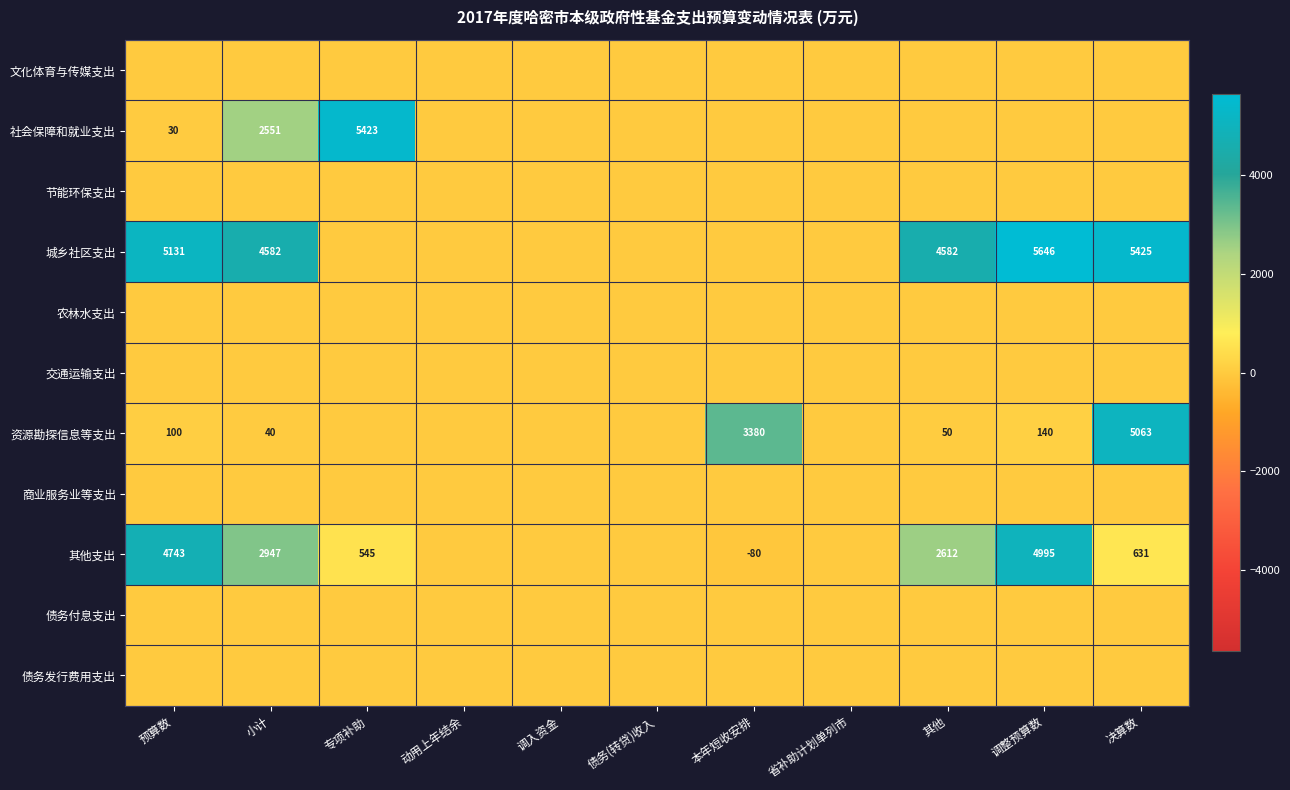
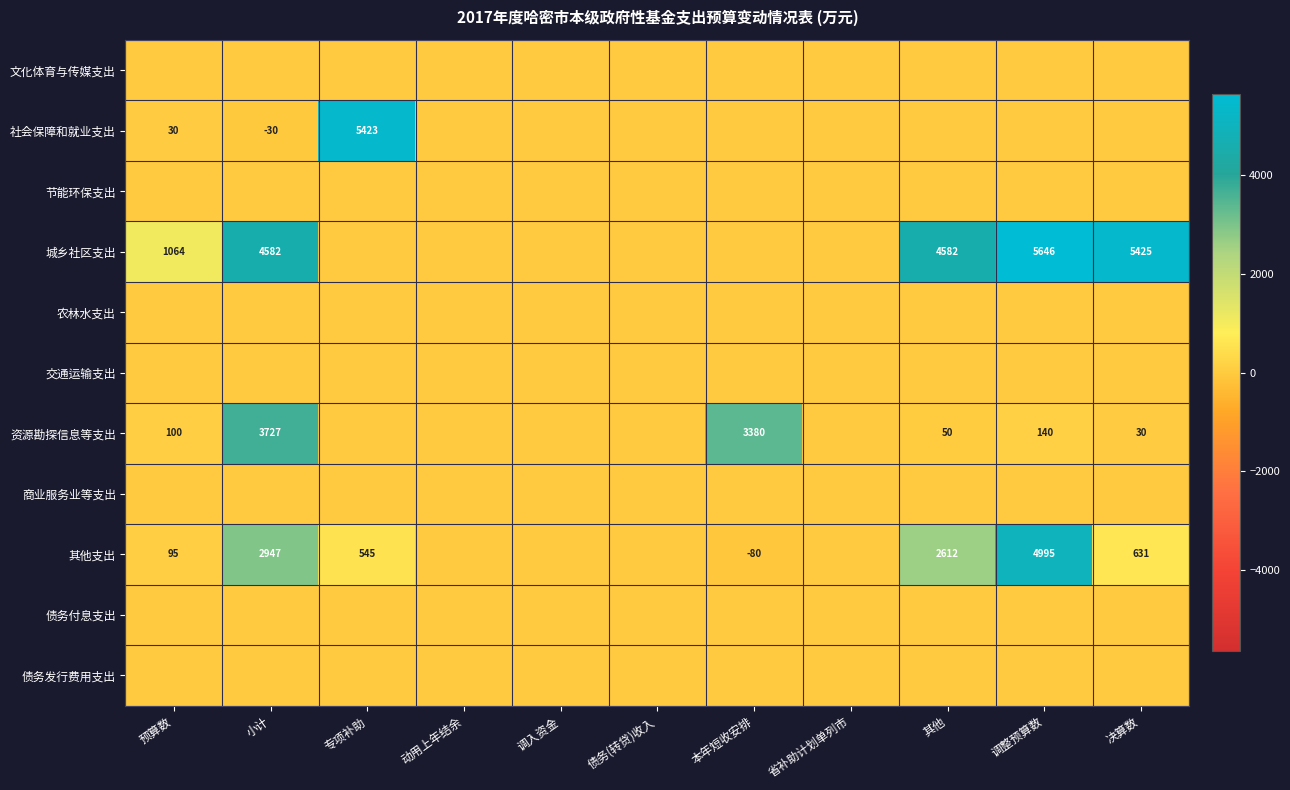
社会保障和就业支出, 小计: 2551 -> -30
城乡社区支出, 预算数: 5131 -> 1064
资源勘探信息等支出, 小计: 40 -> 3727
资源勘探信息等支出, 决算数: 5063 -> 30
其他支出, 预算数: 4743 -> 95
